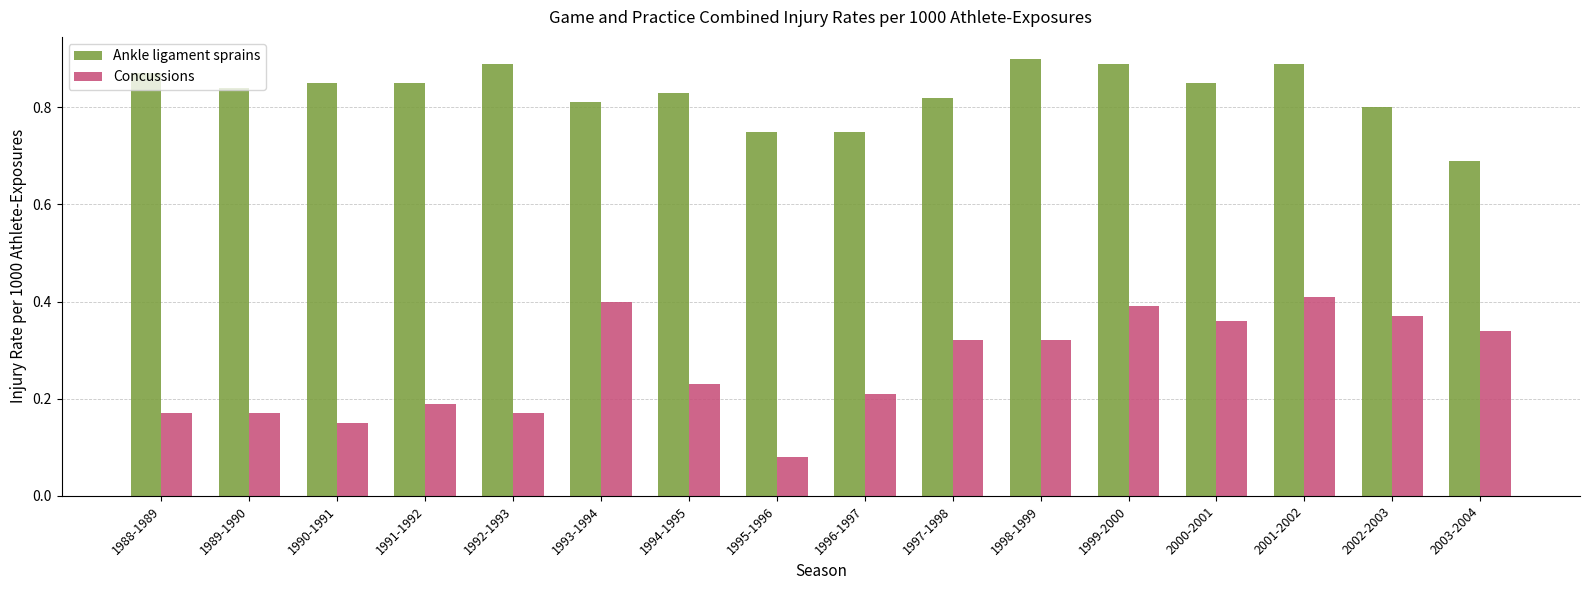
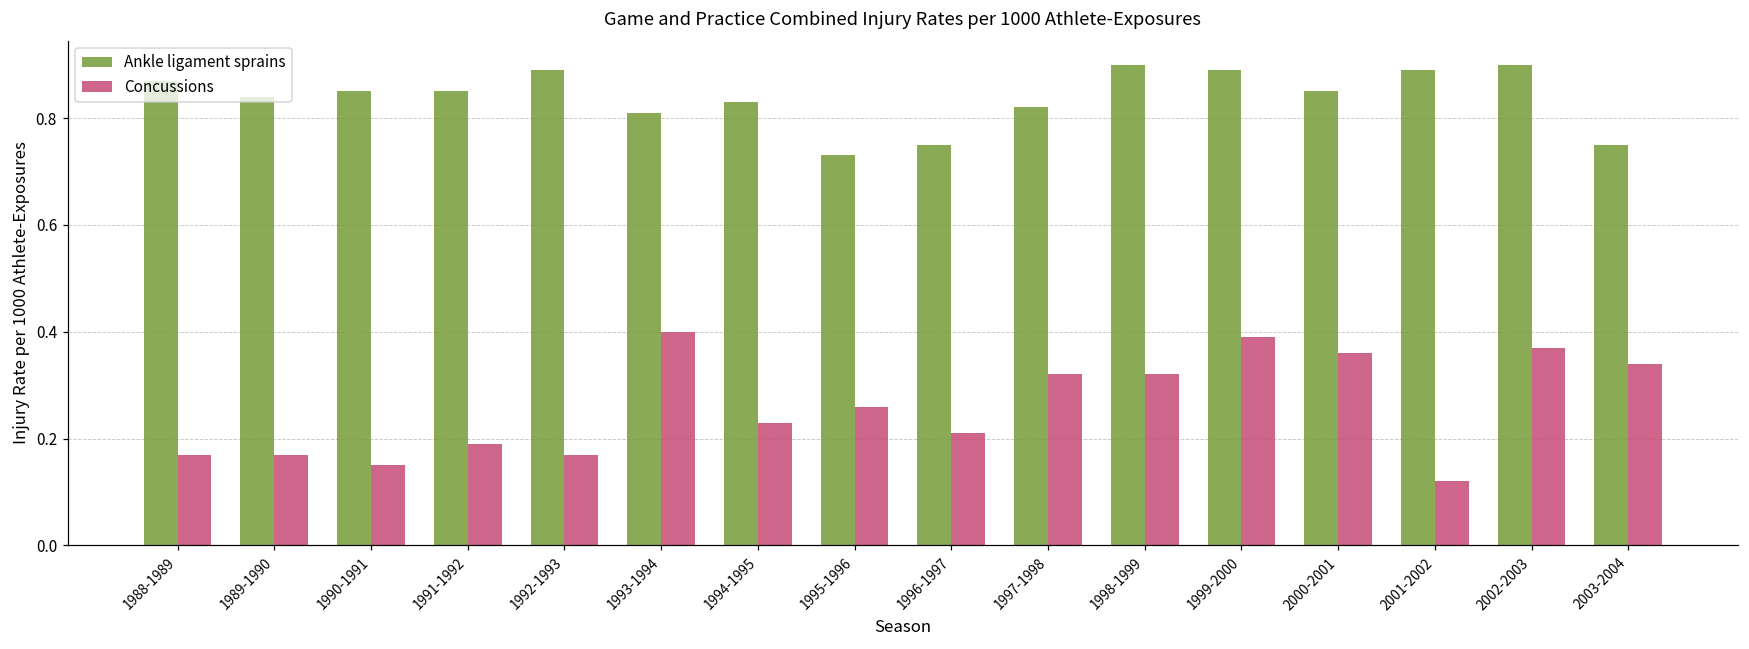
Ankle ligament sprains, 1995-1996: 0.75 -> 0.73
Concussions, 1995-1996: 0.08 -> 0.26
Concussions, 2001-2002: 0.41 -> 0.12
Ankle ligament sprains, 2002-2003: 0.8 -> 0.9
Ankle ligament sprains, 2003-2004: 0.69 -> 0.75
